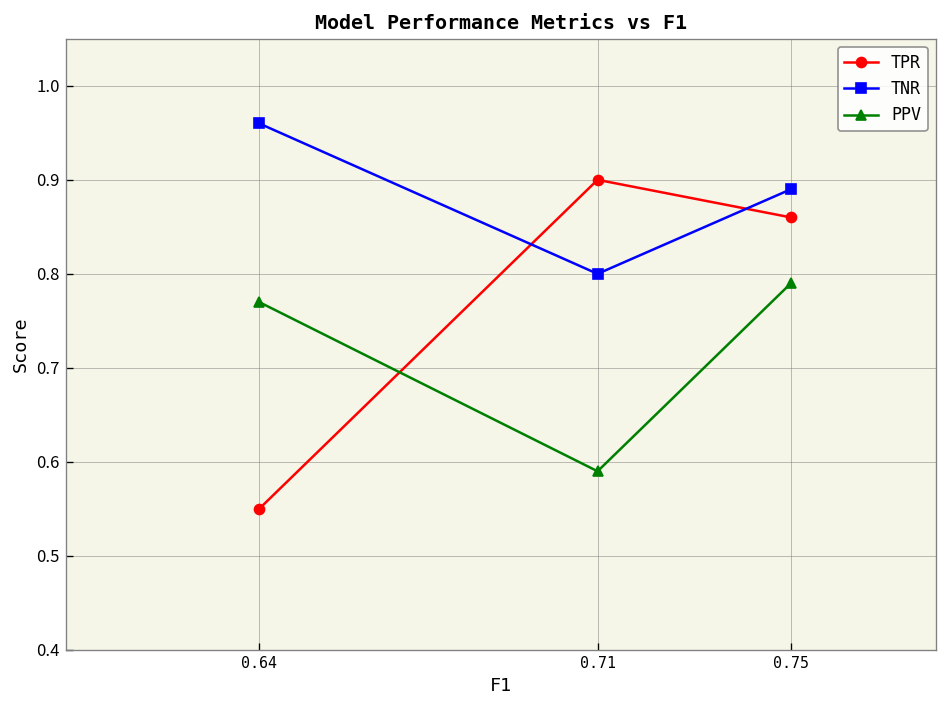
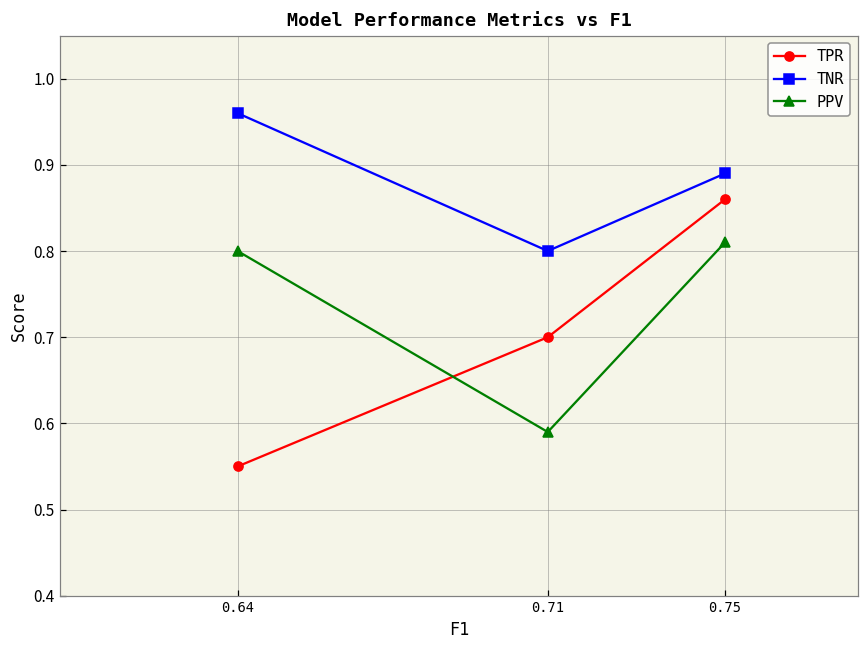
PPV, 0.64: 0.77 -> 0.80
TPR, 0.71: 0.9 -> 0.7
PPV, 0.75: 0.79 -> 0.81
